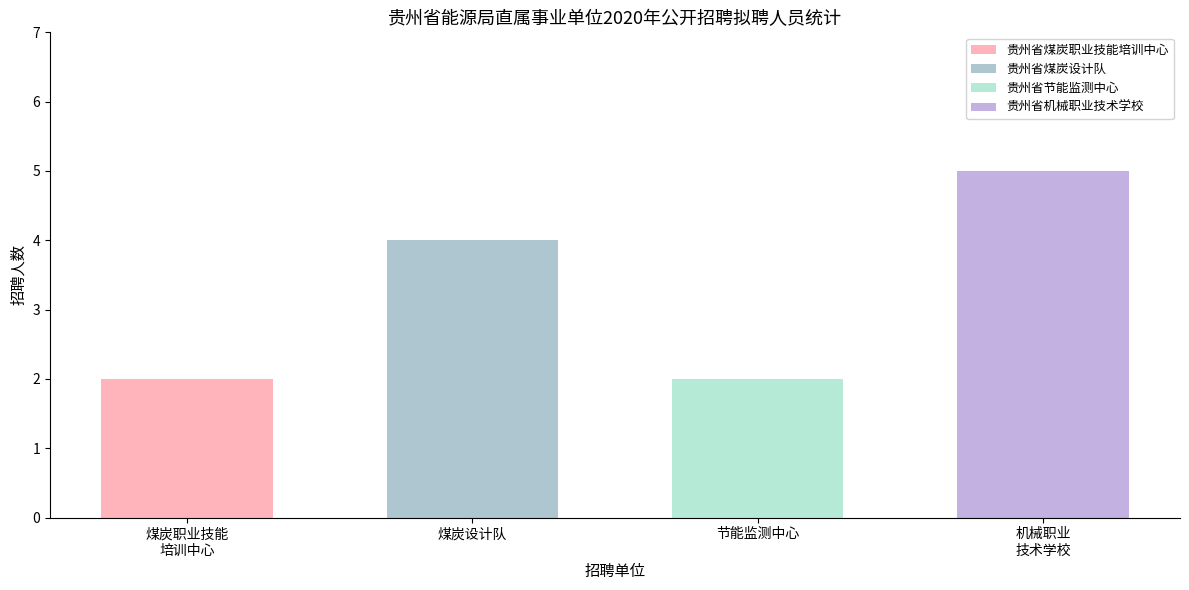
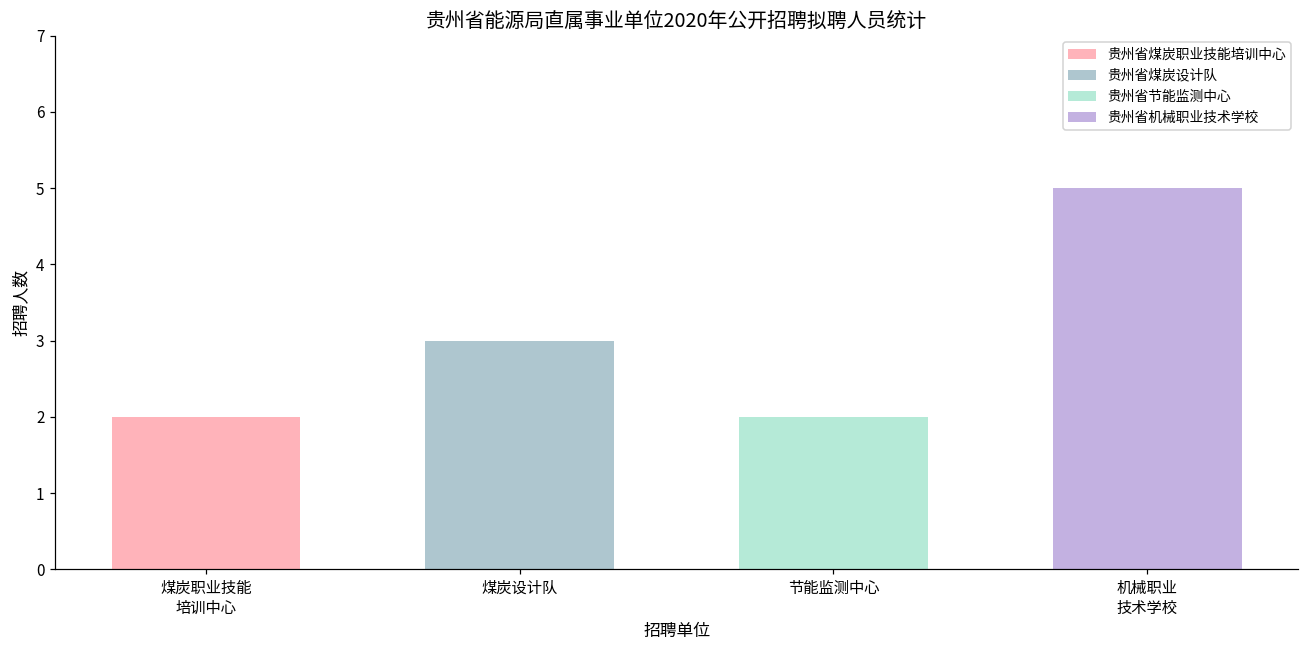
煤炭设计队: 4 -> 3
